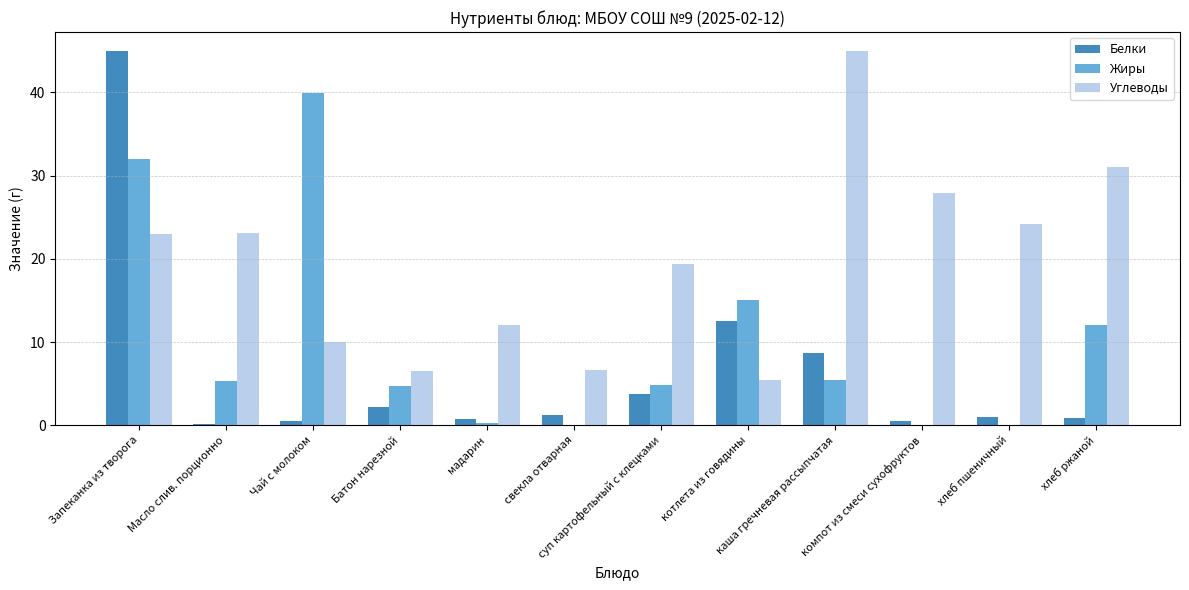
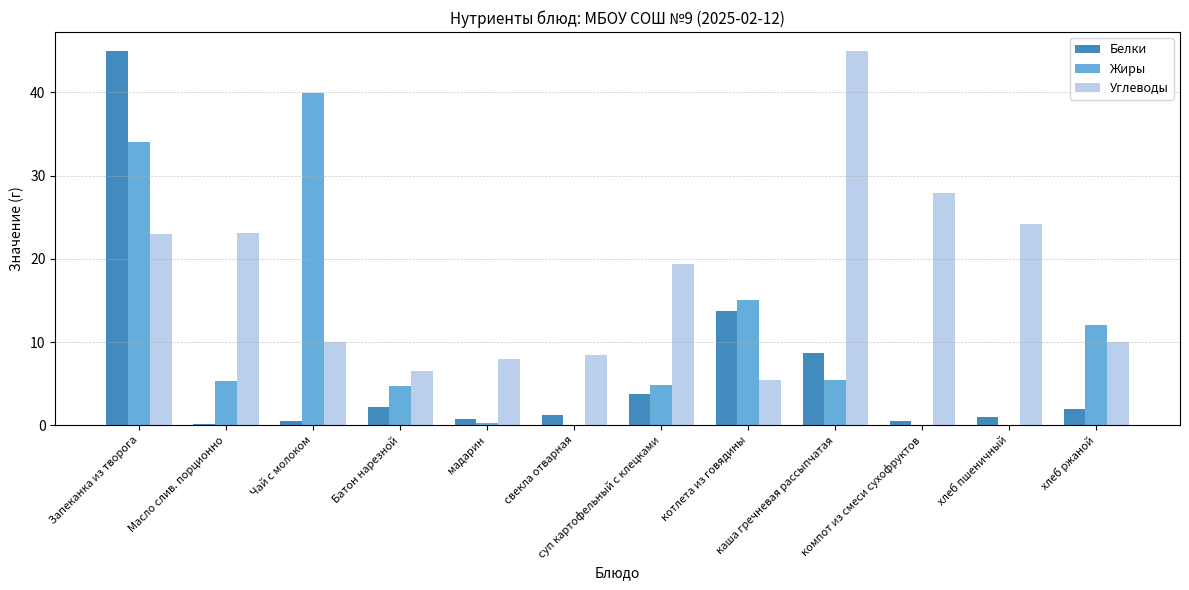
Жиры, Запеканка из творога: 32 -> 34
Углеводы, мадарин: 12 -> 8
Углеводы, свекла отварная: 7 -> 9
Белки, котлета из говядины: 13 -> 14
Белки, хлеб ржаной: 1 -> 2
Углеводы, хлеб ржаной: 31 -> 10
